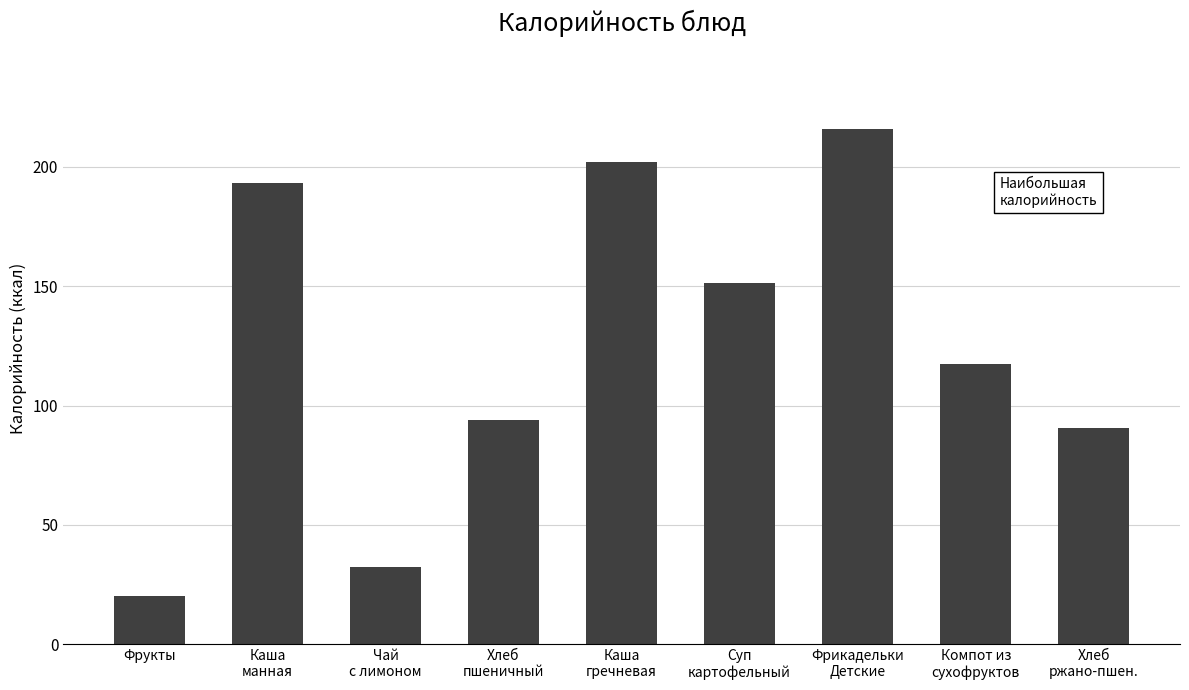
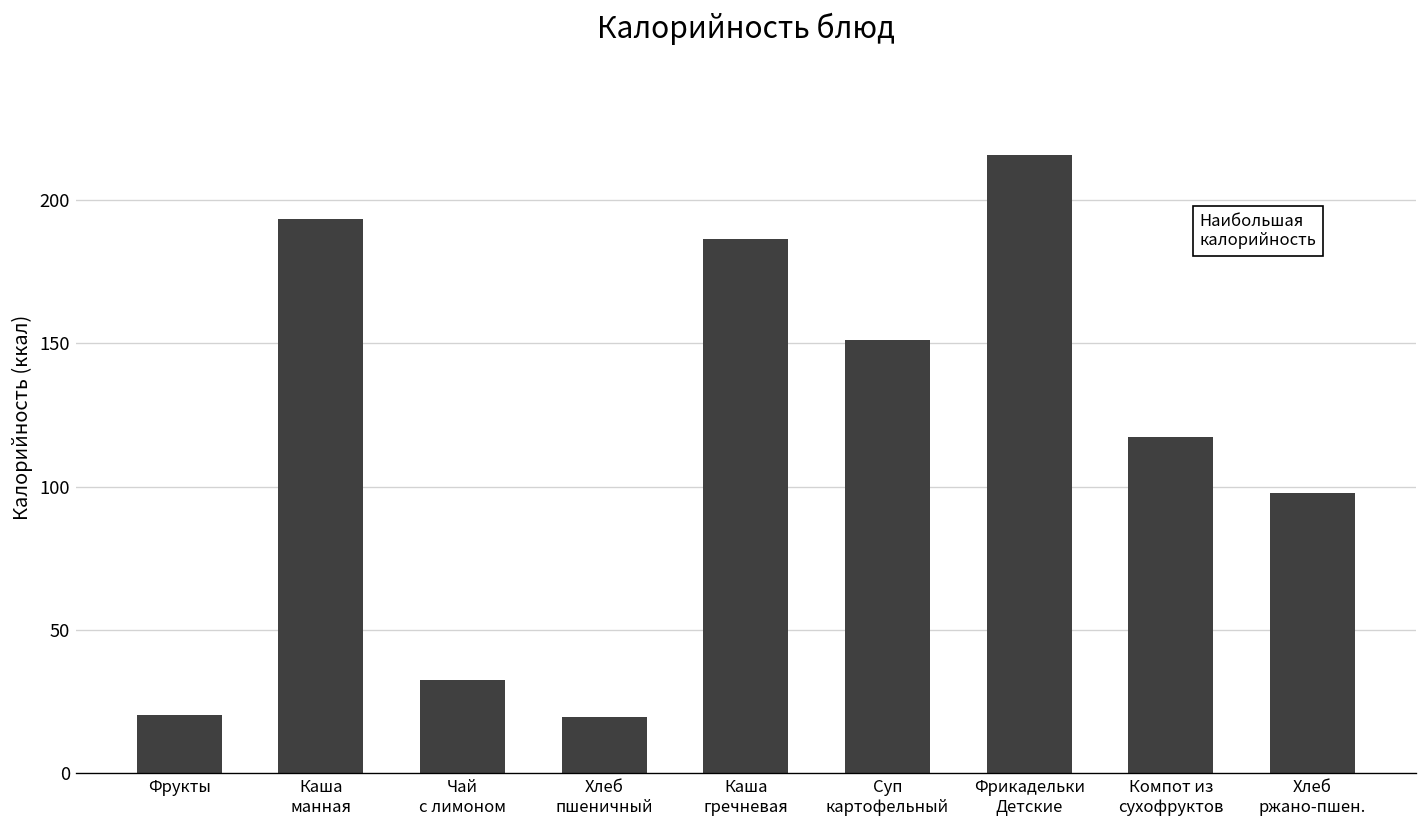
Хлеб пшеничный: 94 -> 20
Каша гречневая: 202 -> 186
Хлеб ржано-пшен.: 91 -> 98
